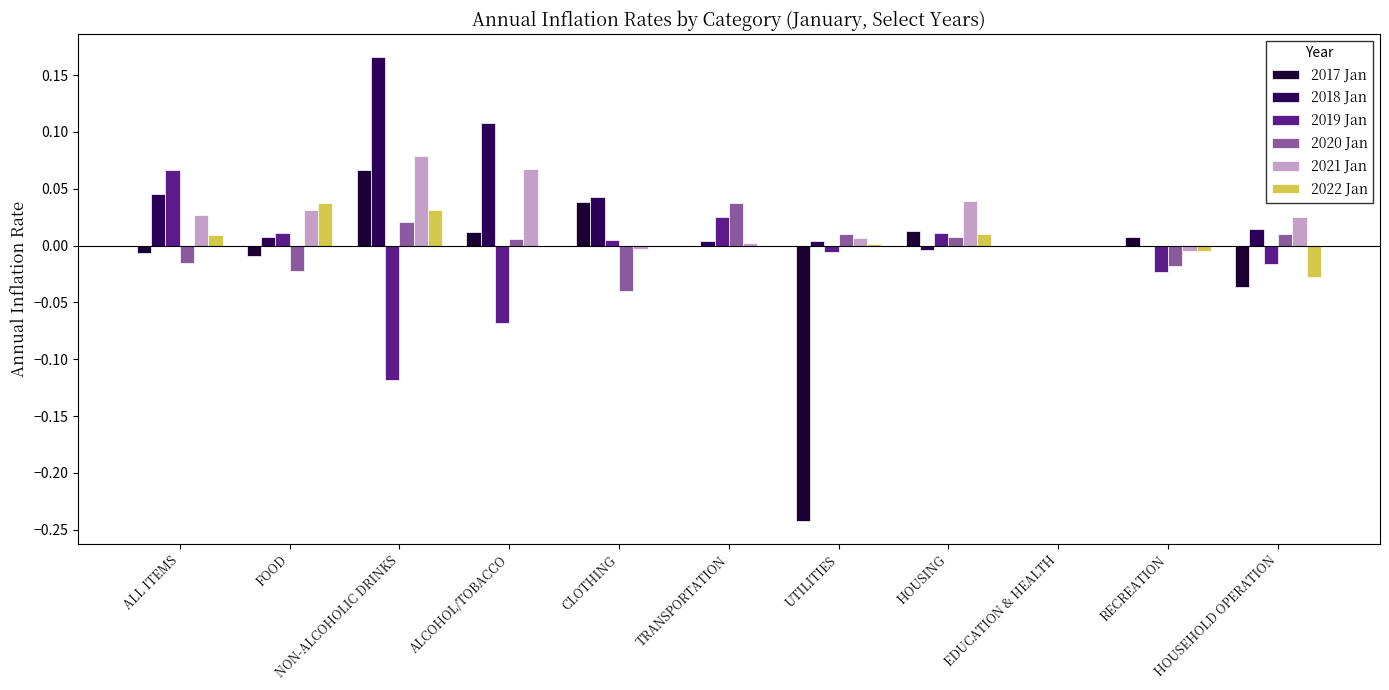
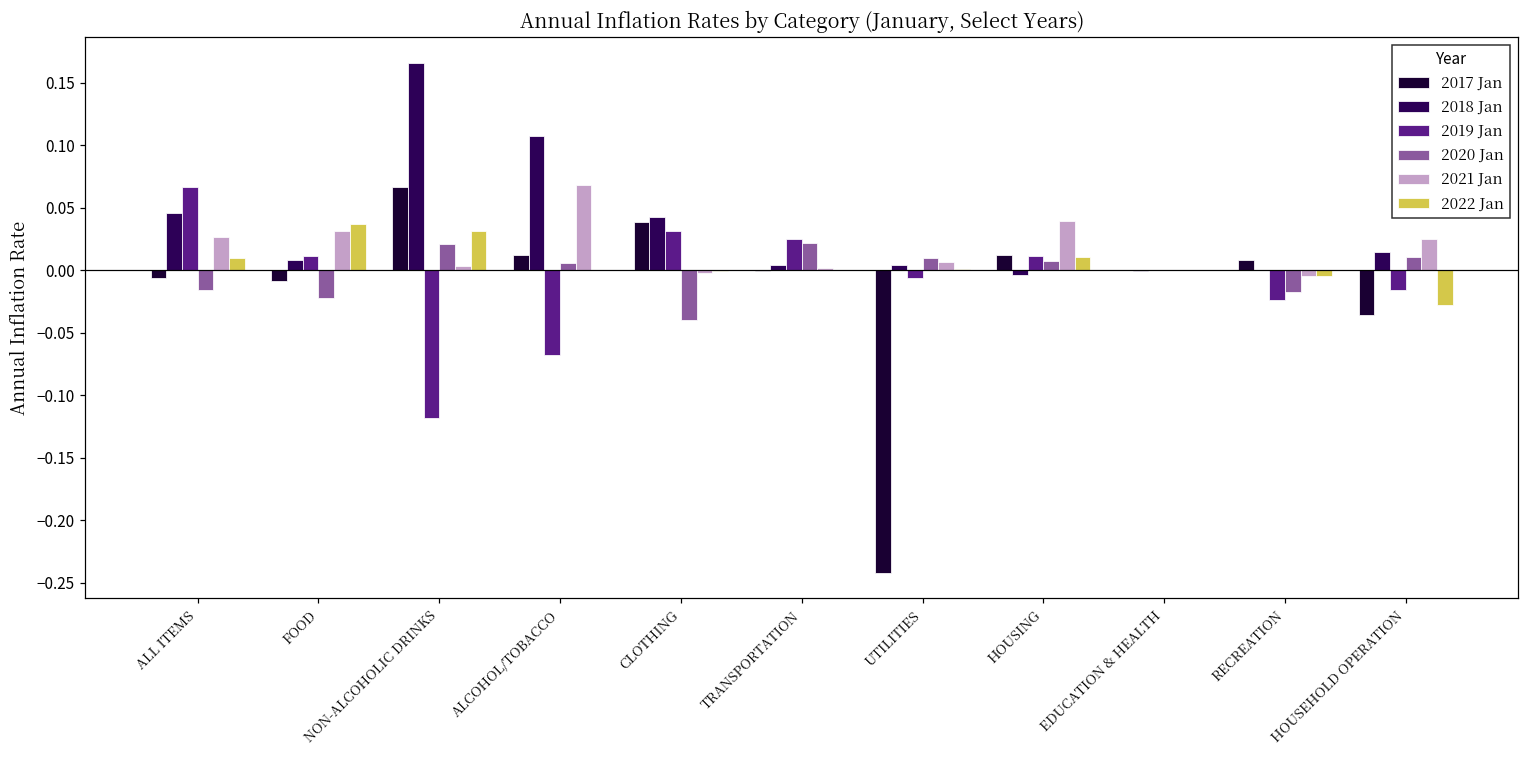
2021 Jan, NON-ALCOHOLIC DRINKS: 0.079 -> 0.003
2019 Jan, CLOTHING: 0.005 -> 0.032
2020 Jan, TRANSPORTATION: 0.037 -> 0.022
